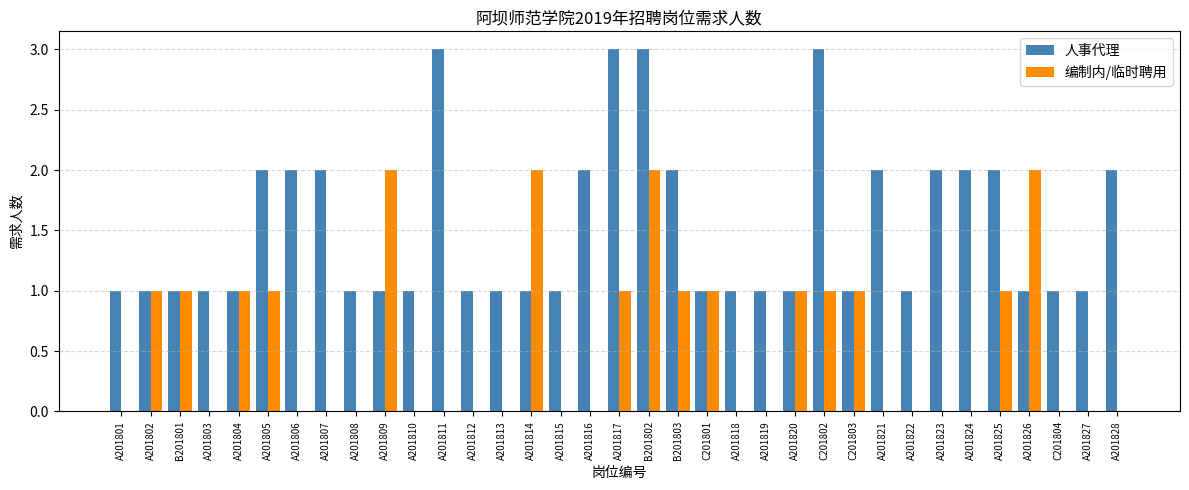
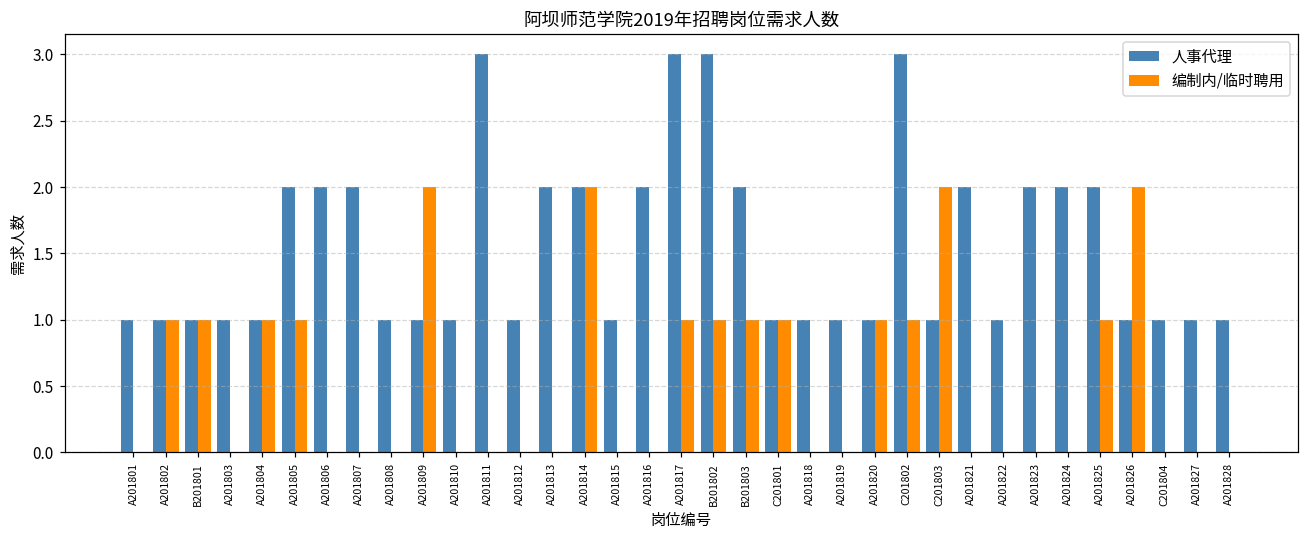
人事代理, A201813: 1 -> 2
人事代理, A201814: 1 -> 2
编制内/临时聘用, B201802: 2 -> 1
编制内/临时聘用, C201803: 1 -> 2
人事代理, A201828: 2 -> 1
